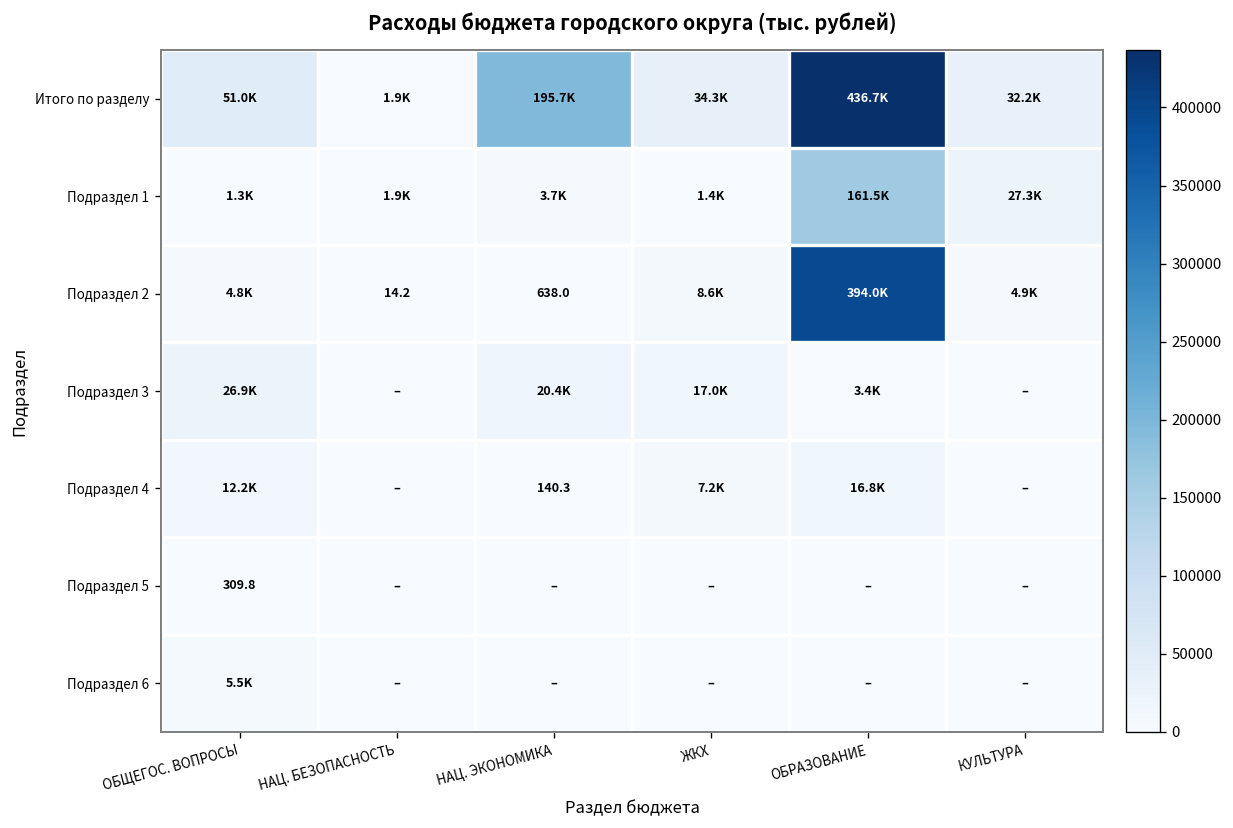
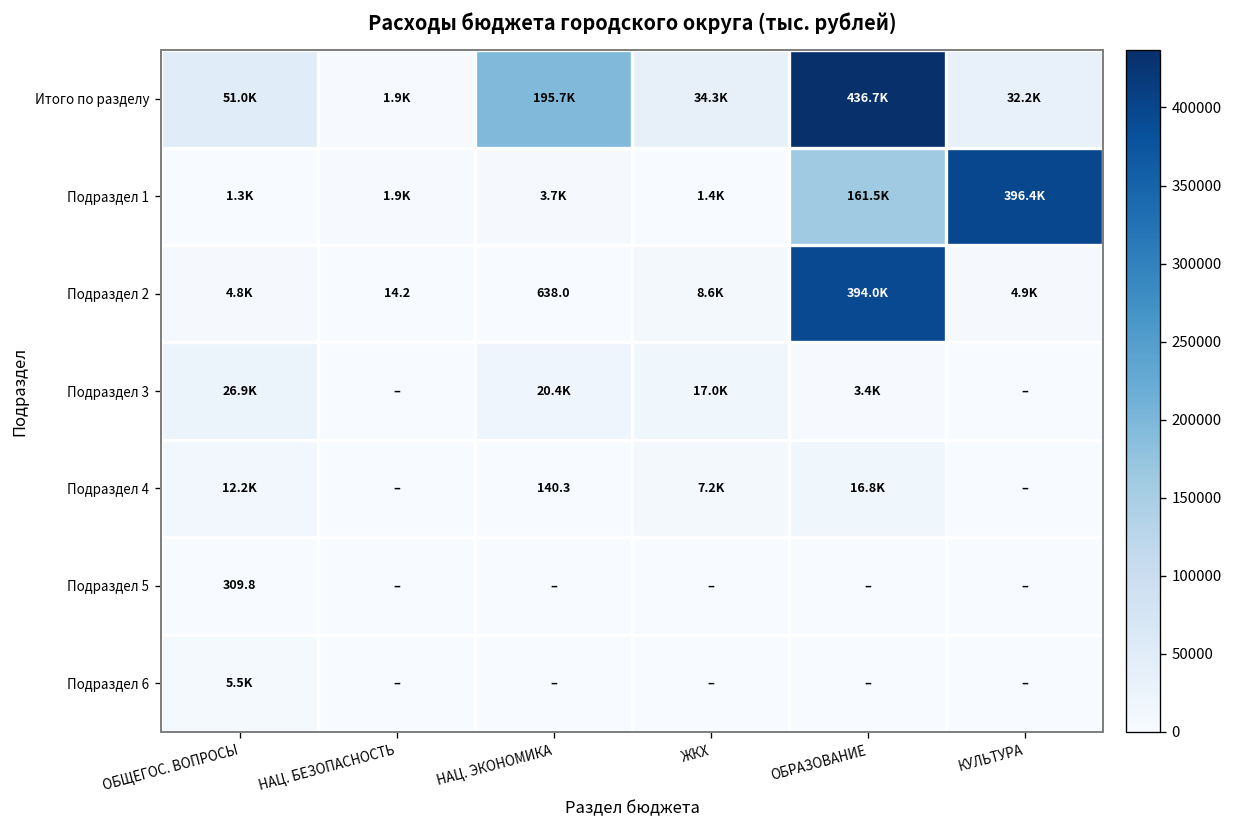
Подраздел 1, КУЛЬТУРА: 27.3K -> 396.4K
